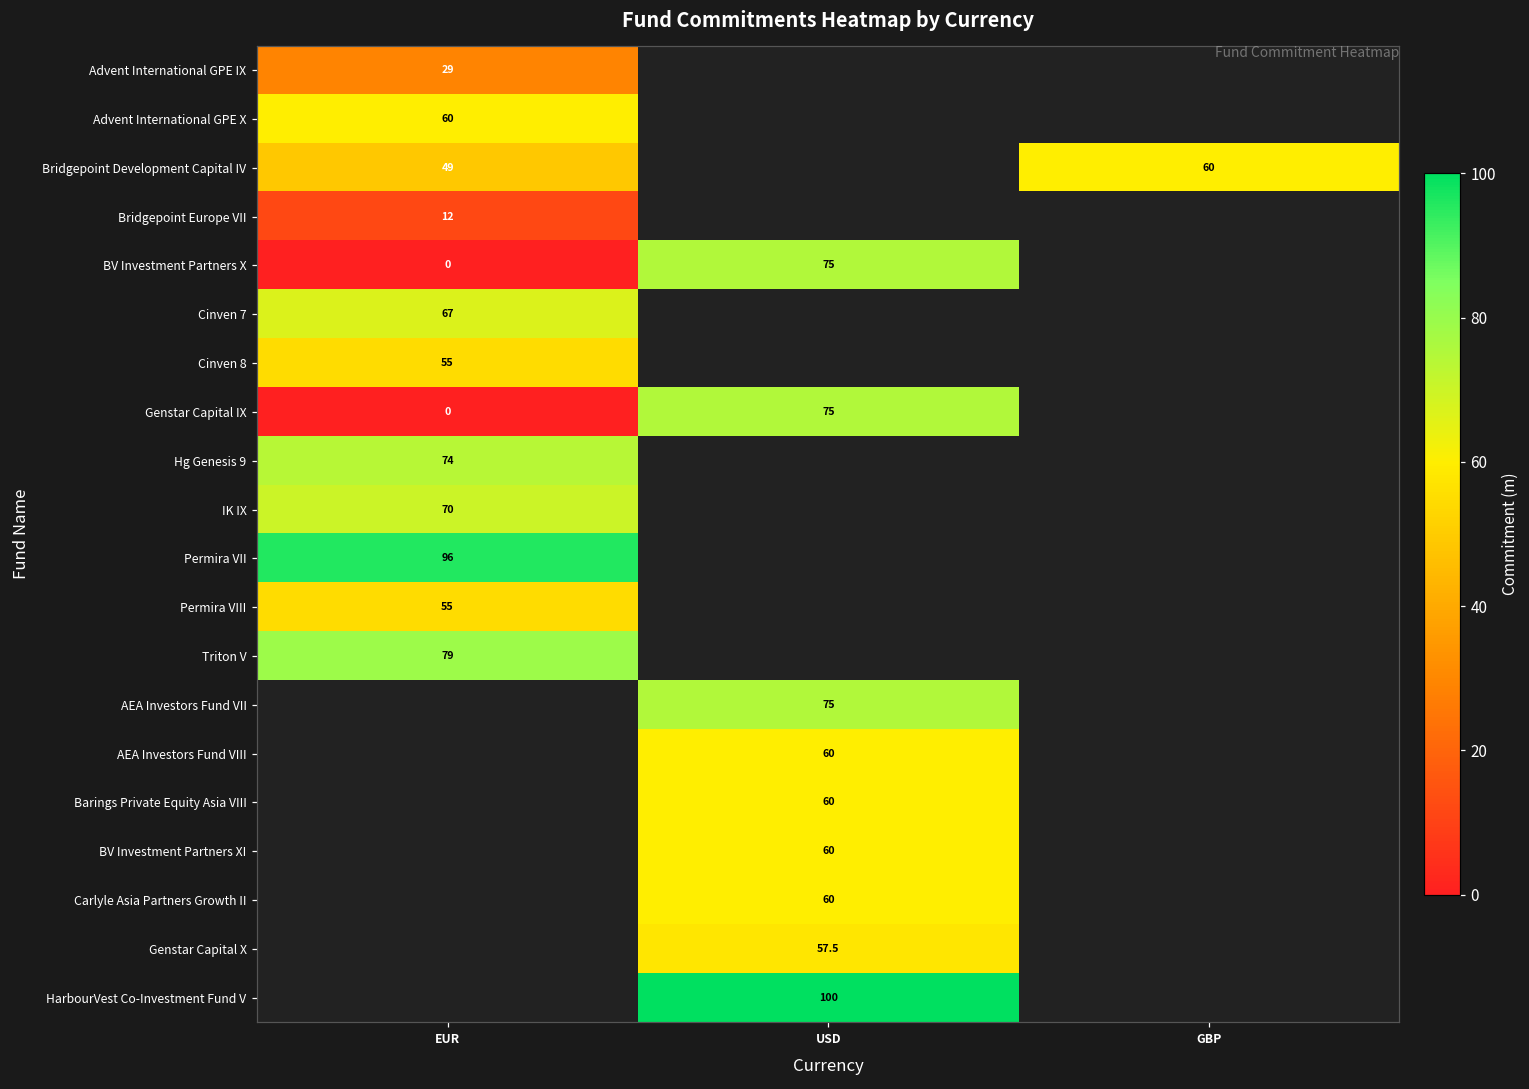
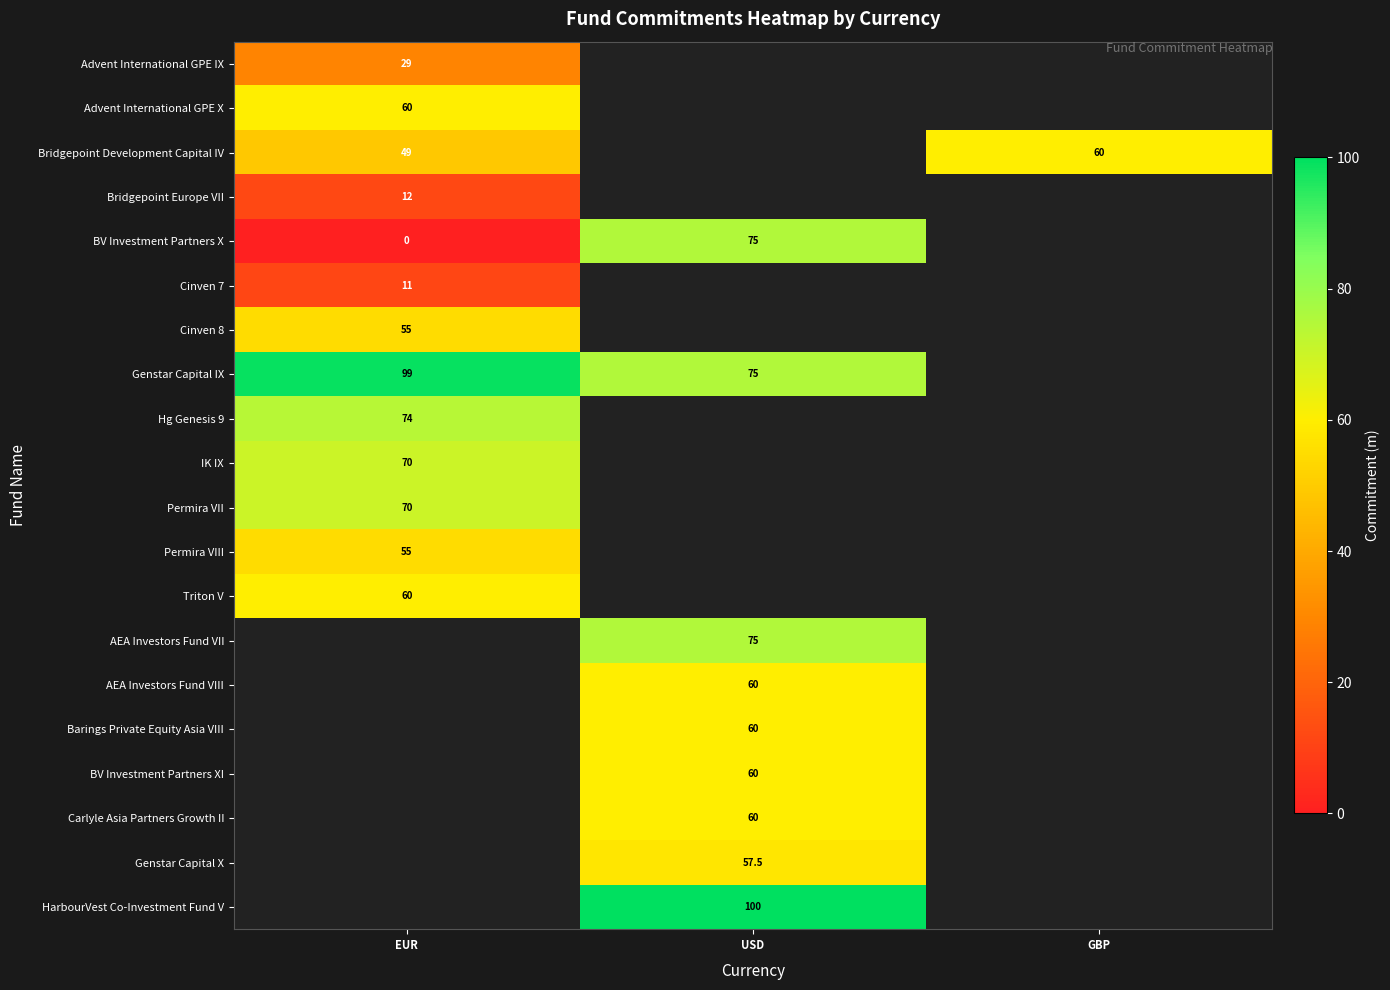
Cinven 7, EUR: 67 -> 11
Genstar Capital IX, EUR: 0 -> 99
Permira VII, EUR: 96 -> 70
Triton V, EUR: 79 -> 60
